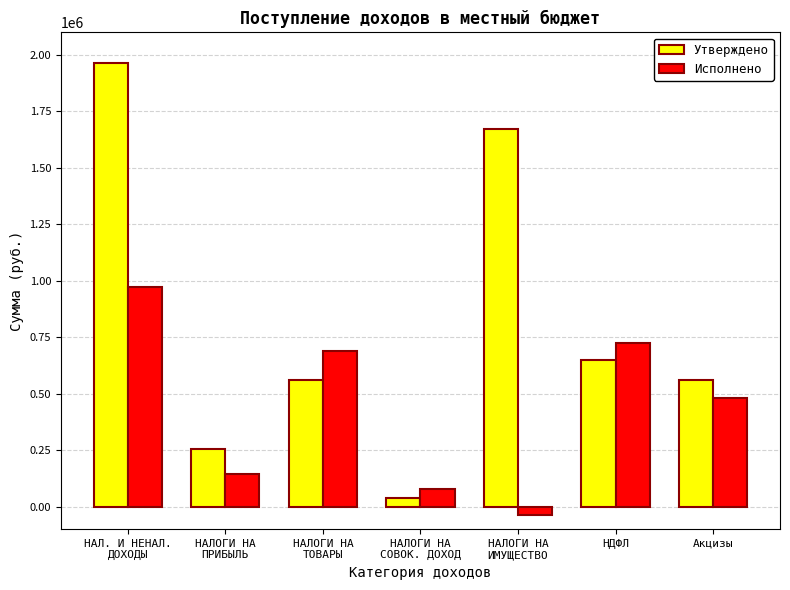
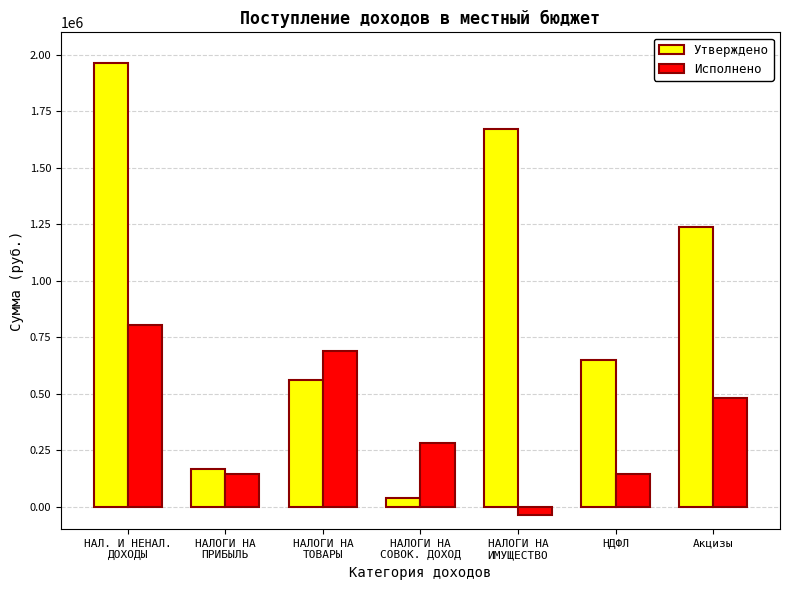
Исполнено, НАЛ. И НЕНАЛ. ДОХОДЫ: 970000 -> 800000
Утверждено, НАЛОГИ НА ПРИБЫЛЬ: 250000 -> 170000
Исполнено, НАЛОГИ НА СОВОК. ДОХОД: 80000 -> 280000
Исполнено, НДФЛ: 720000 -> 140000
Утверждено, Акцизы: 560000 -> 1240000
